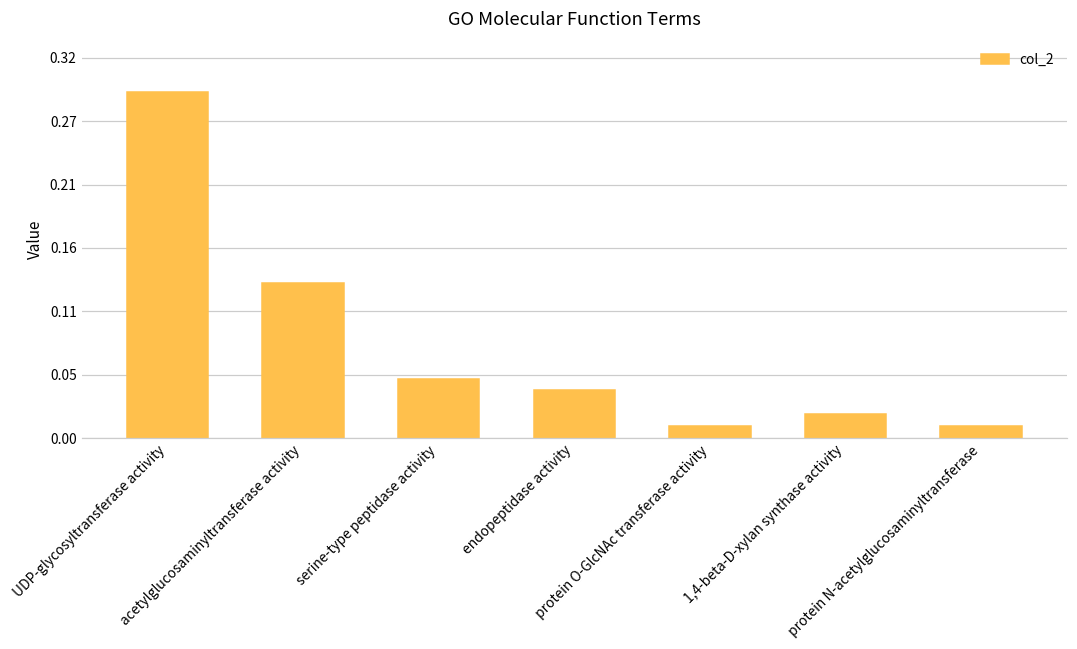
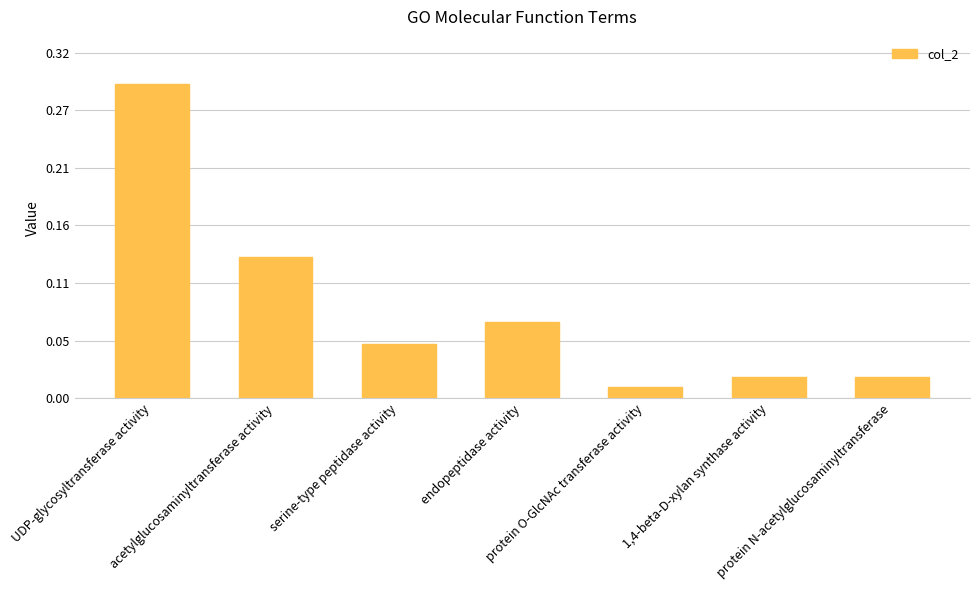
endopeptidase activity: 0.04 -> 0.07
protein N-acetylglucosaminyltransferase: 0.01 -> 0.02
